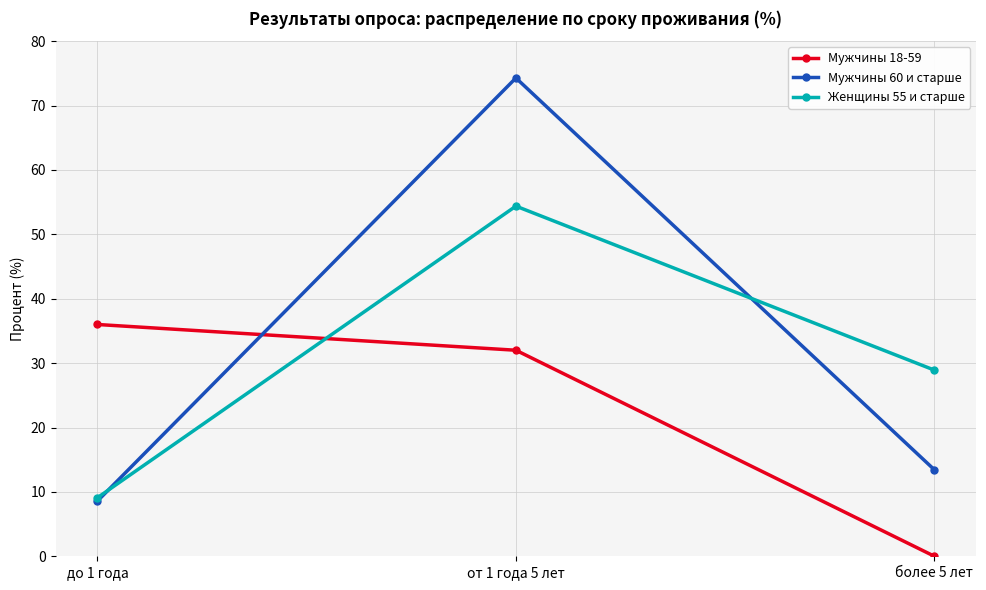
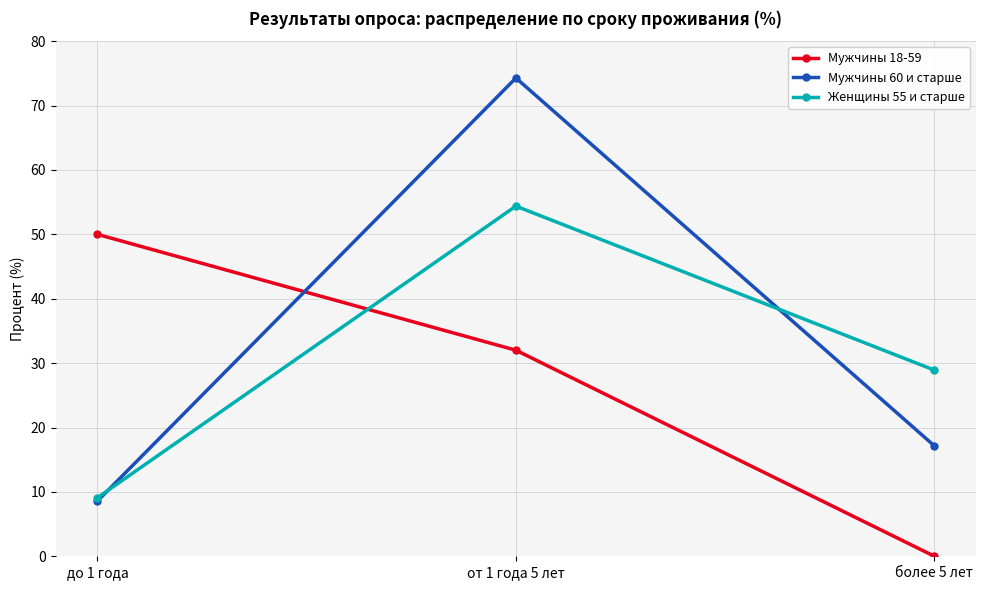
Мужчины 18-59, до 1 года: 36 -> 50
Мужчины 60 и старше, более 5 лет: 13 -> 17
